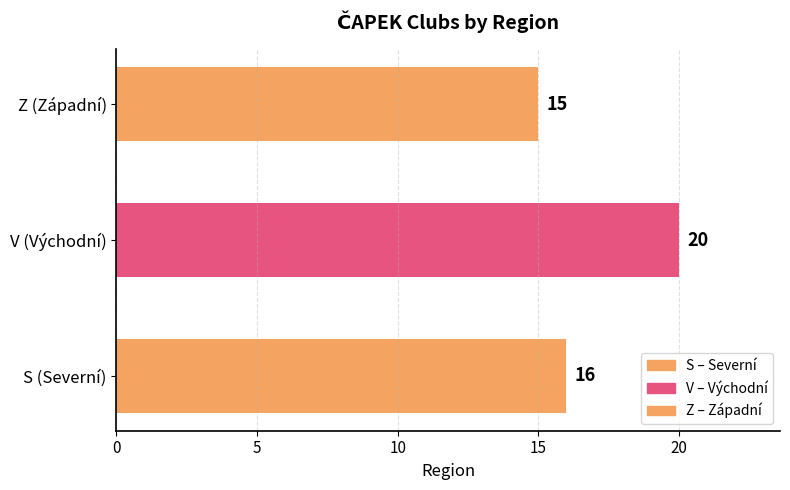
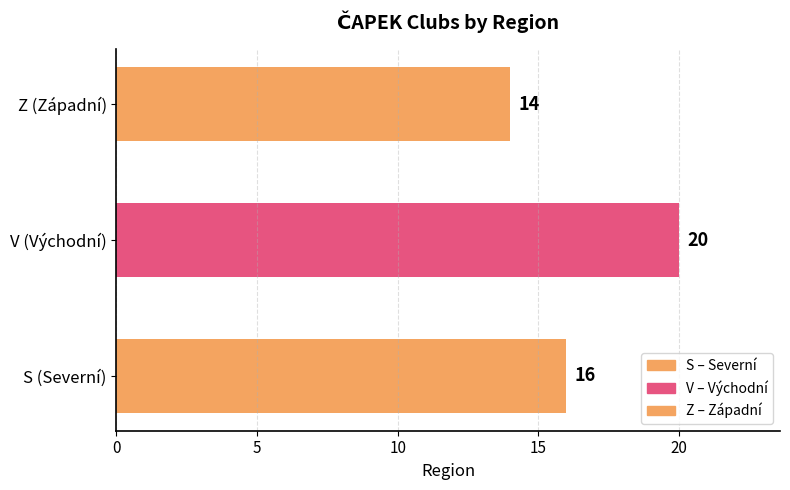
Z (Západní): 15 -> 14
